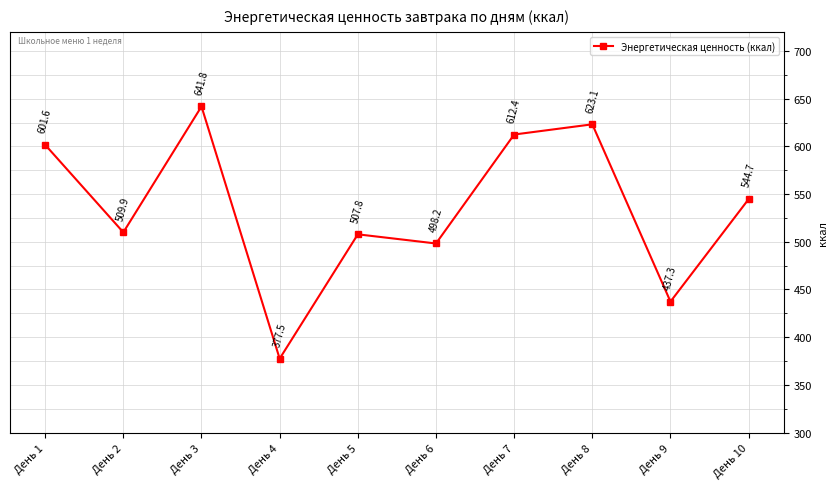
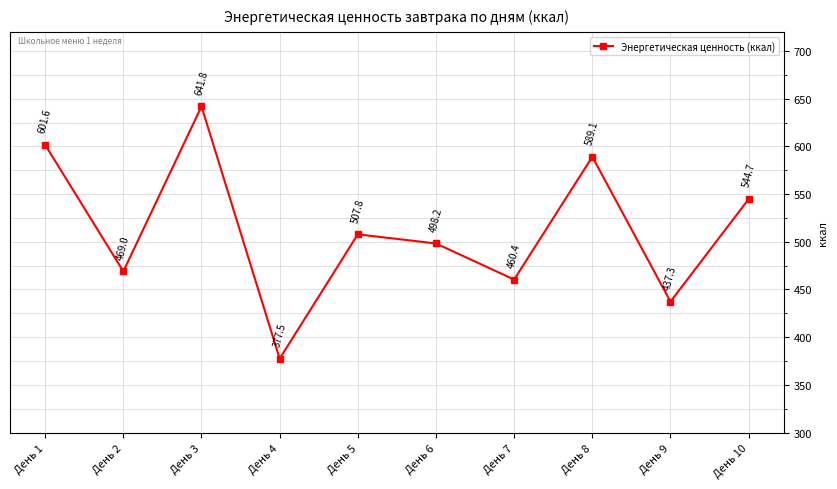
День 2: 509.9 -> 469.0
День 7: 612.4 -> 460.4
День 8: 623.1 -> 589.1
